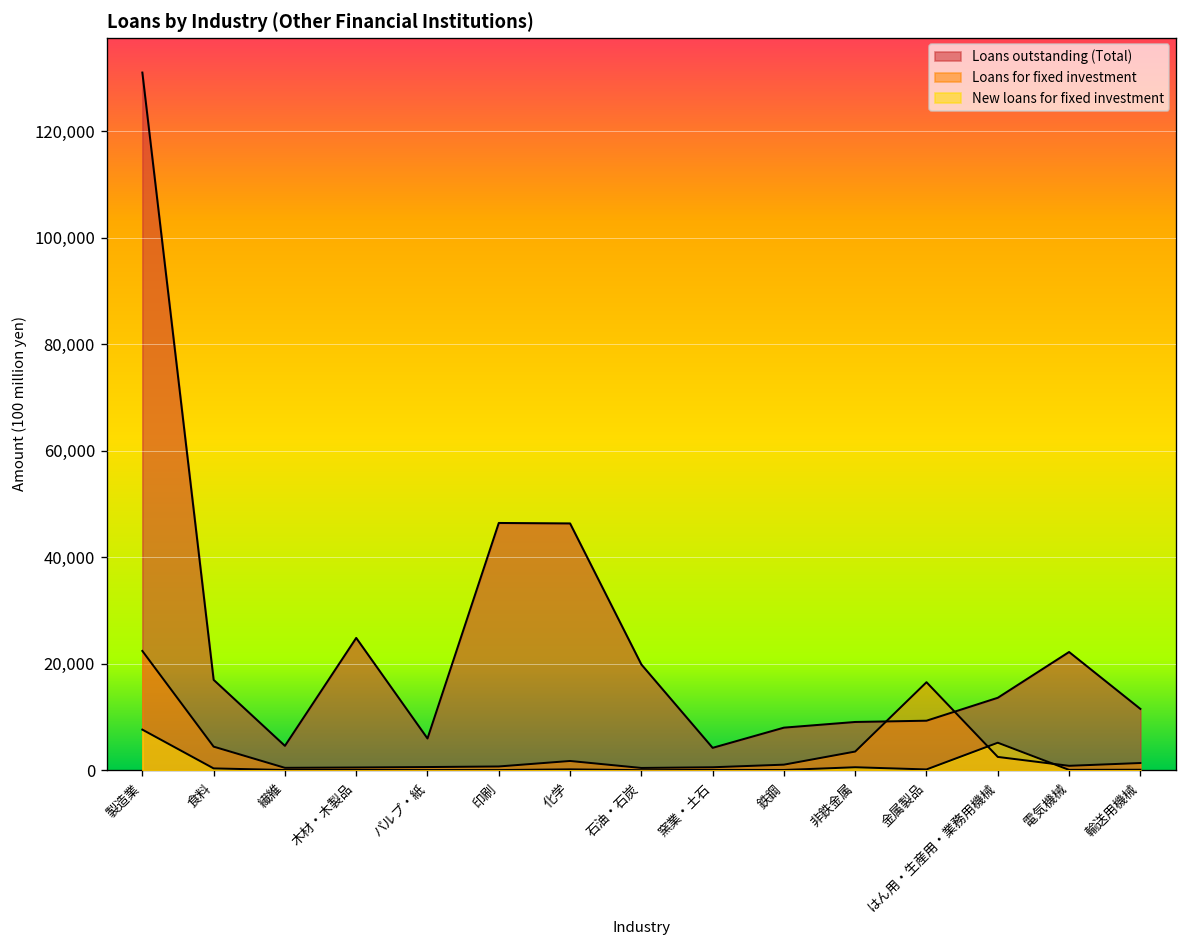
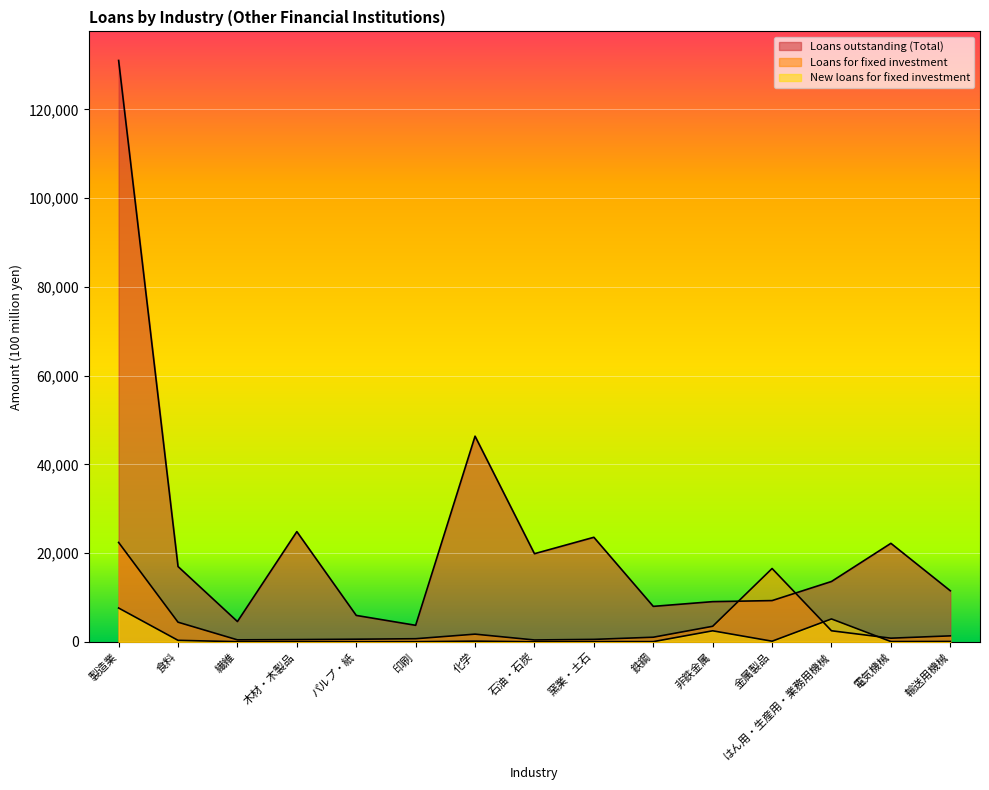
Loans outstanding (Total), 印刷: 46,000 -> 4,000
Loans outstanding (Total), 窯業・土石: 4,000 -> 24,000
New loans for fixed investment, 非鉄金属: 1,000 -> 2,000
